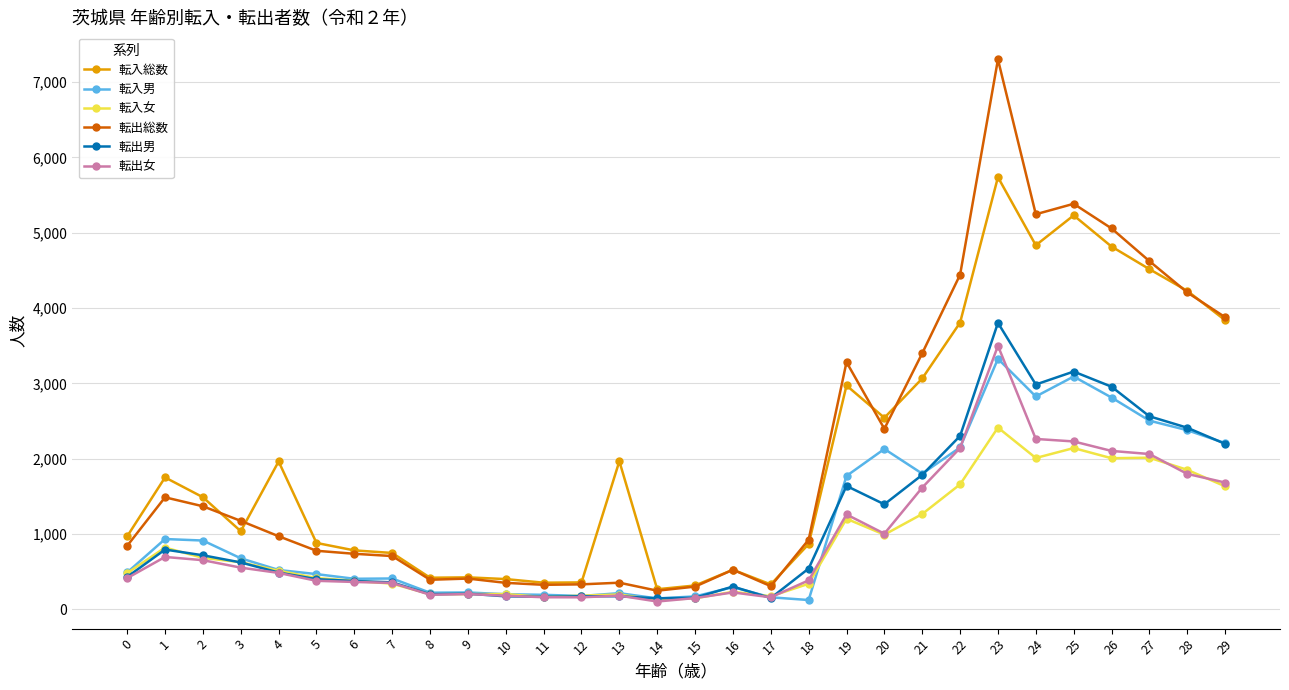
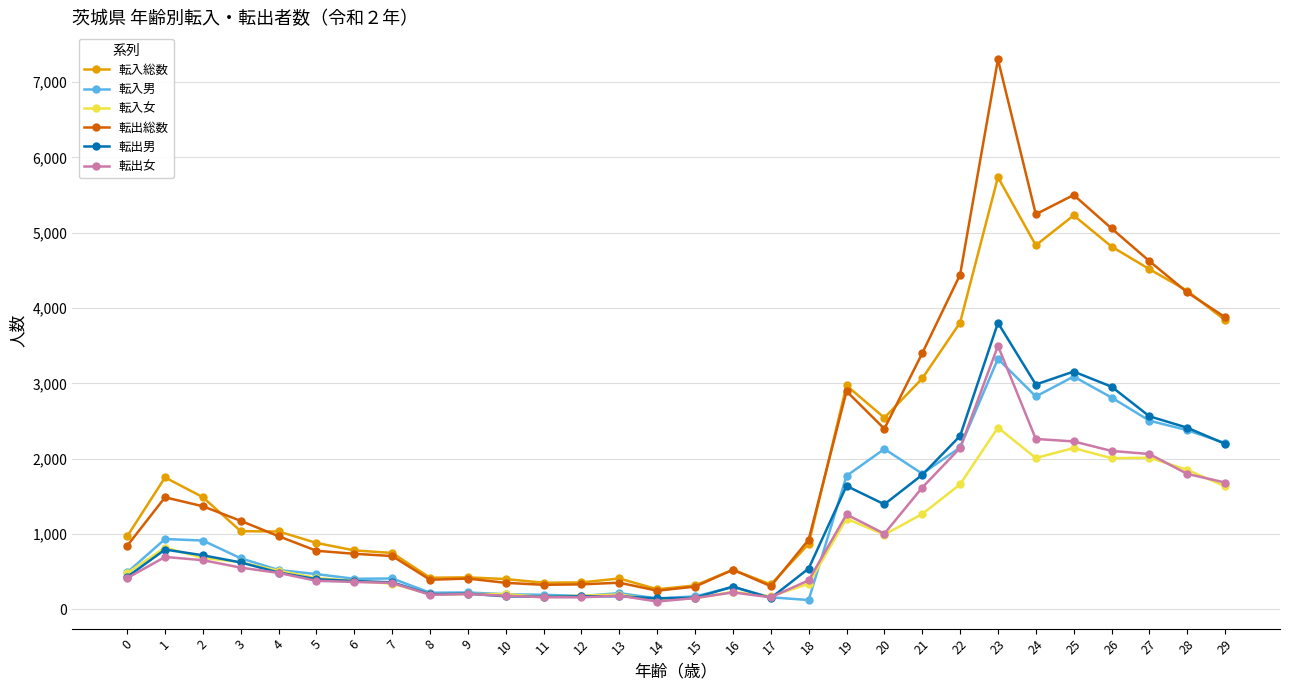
転入総数, 4: 2,000 -> 1,000
転入総数, 13: 2,000 -> 400
転出総数, 19: 3,300 -> 2,900
転出総数, 25: 5,400 -> 5,500
